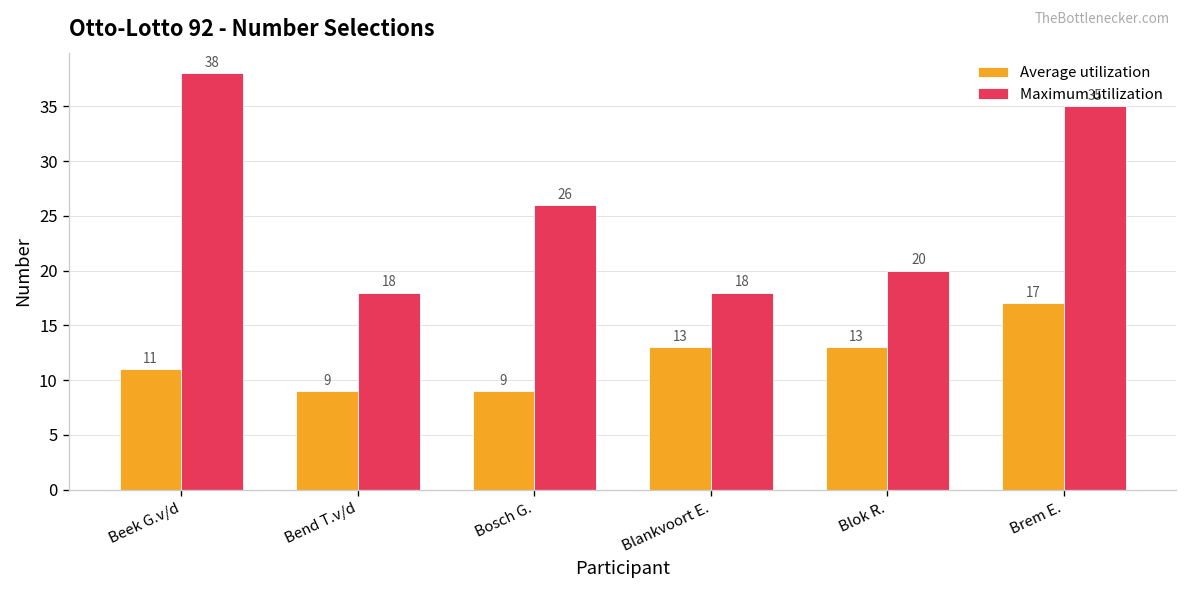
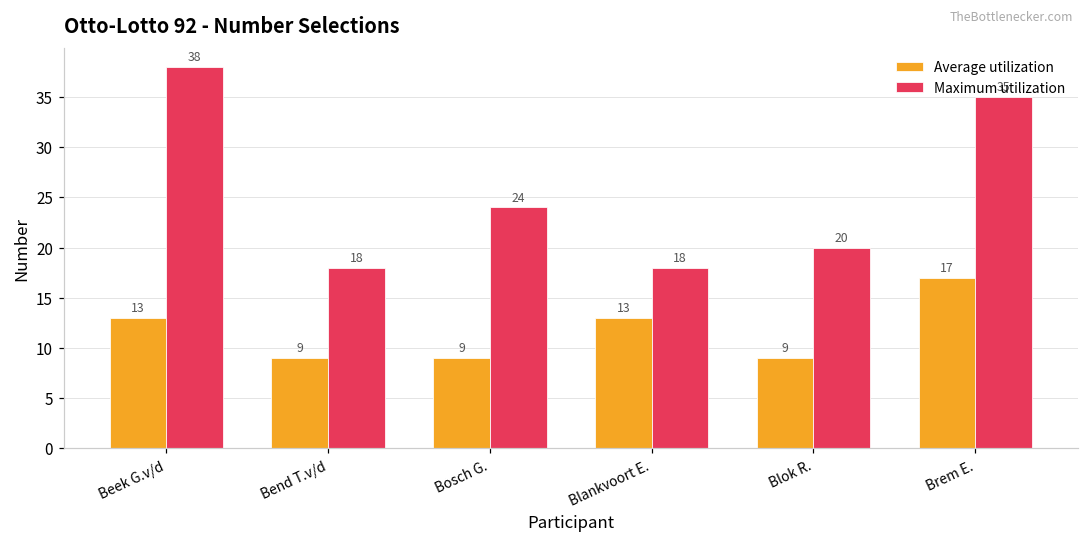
Average utilization, Beek G.v/d: 11 -> 13
Maximum utilization, Bosch G.: 26 -> 24
Average utilization, Blok R.: 13 -> 9
